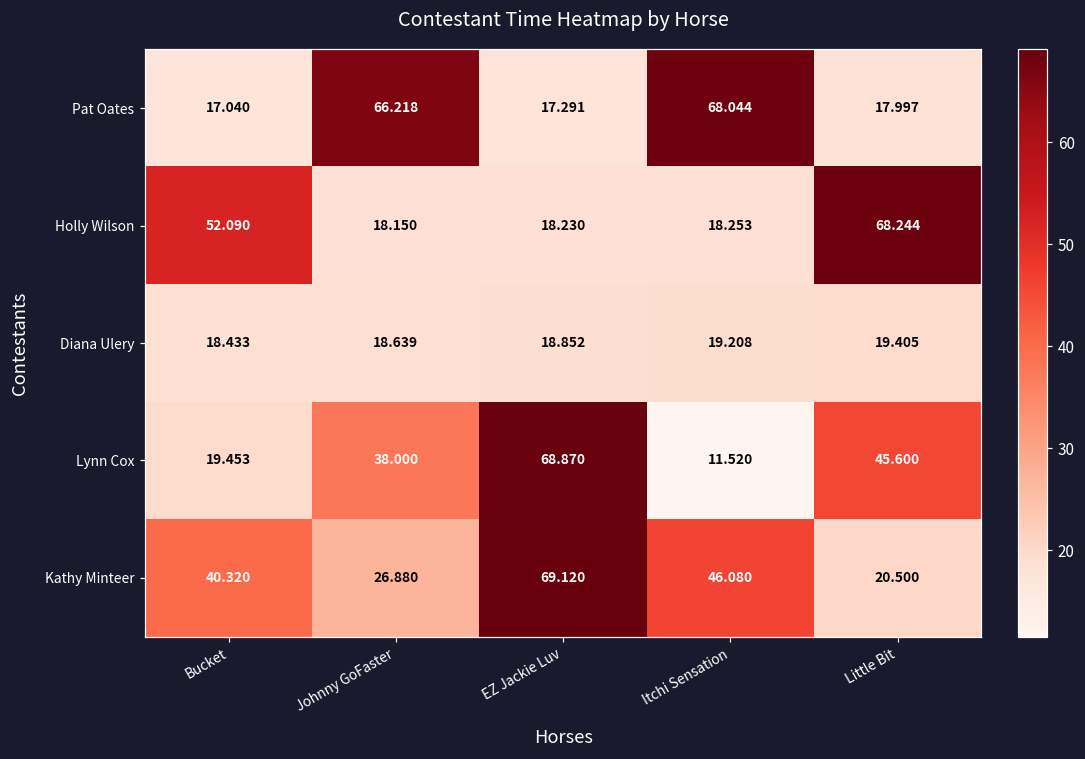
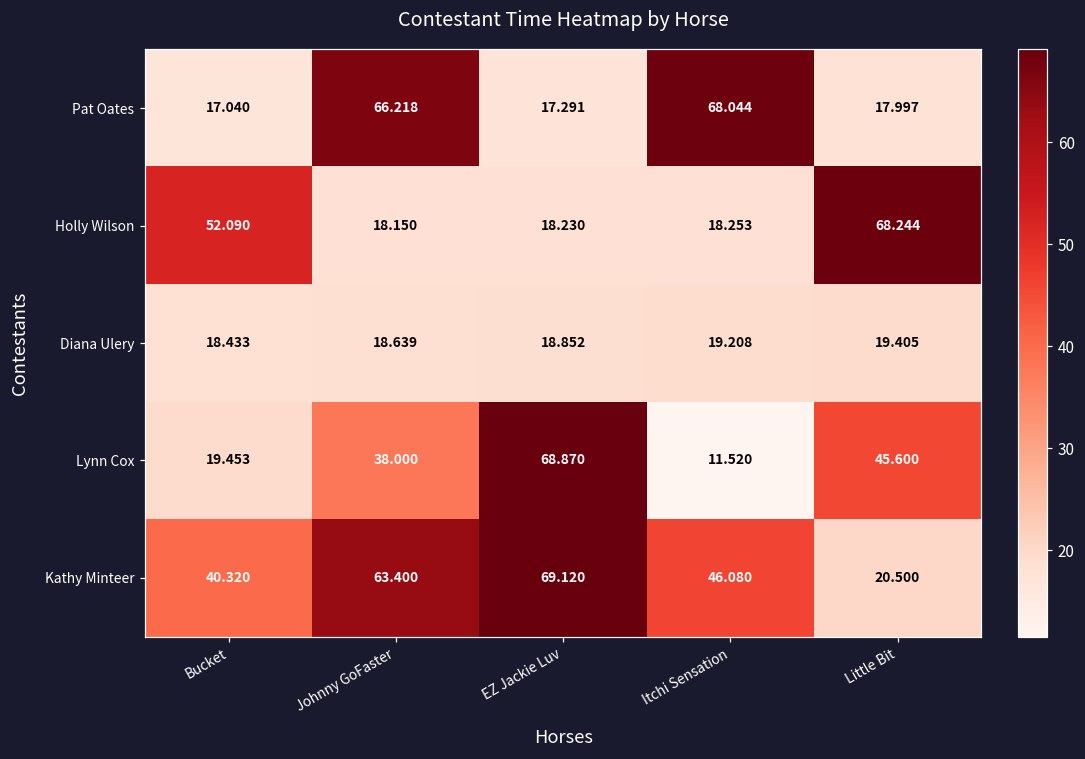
Kathy Minteer, Johnny GoFaster: 26.880 -> 63.400
